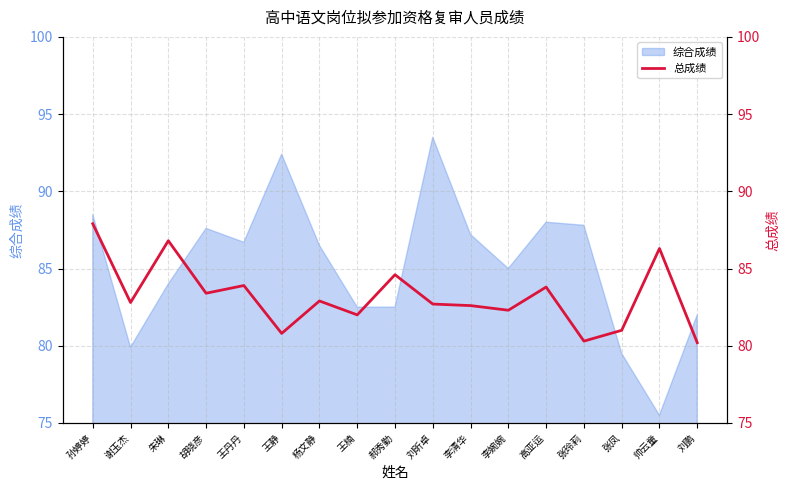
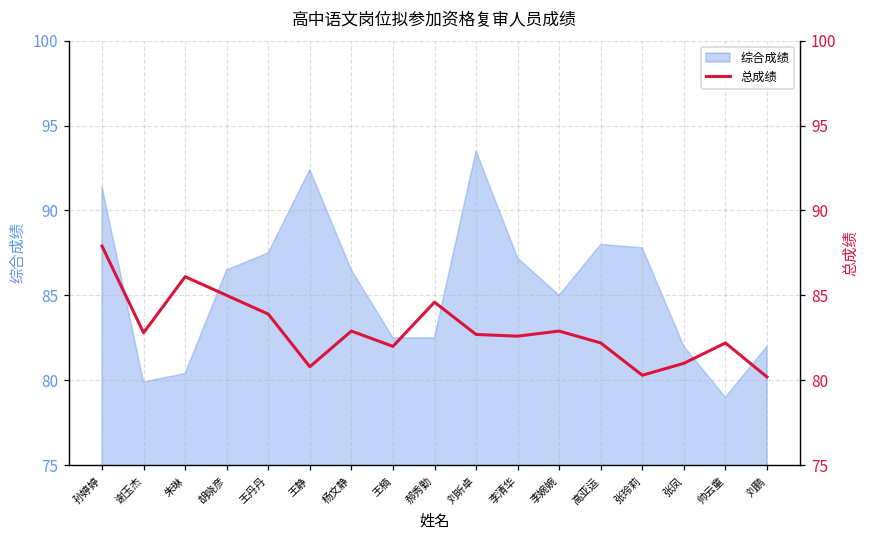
综合成绩, 孙婷婷: 88.5 -> 91.4
综合成绩, 朱琳: 84.0 -> 80.4
综合成绩, 胡晓彦: 87.6 -> 86.5
综合成绩, 王丹丹: 86.7 -> 87.5
综合成绩, 张凤: 79.5 -> 82.0
综合成绩, 帅云童: 75.5 -> 79.0
总成绩, 朱琳: 86.8 -> 86.1
总成绩, 胡晓彦: 83.4 -> 85.0
总成绩, 李婉婉: 82.3 -> 82.9
总成绩, 高亚运: 83.8 -> 82.2
总成绩, 帅云童: 86.3 -> 82.2
